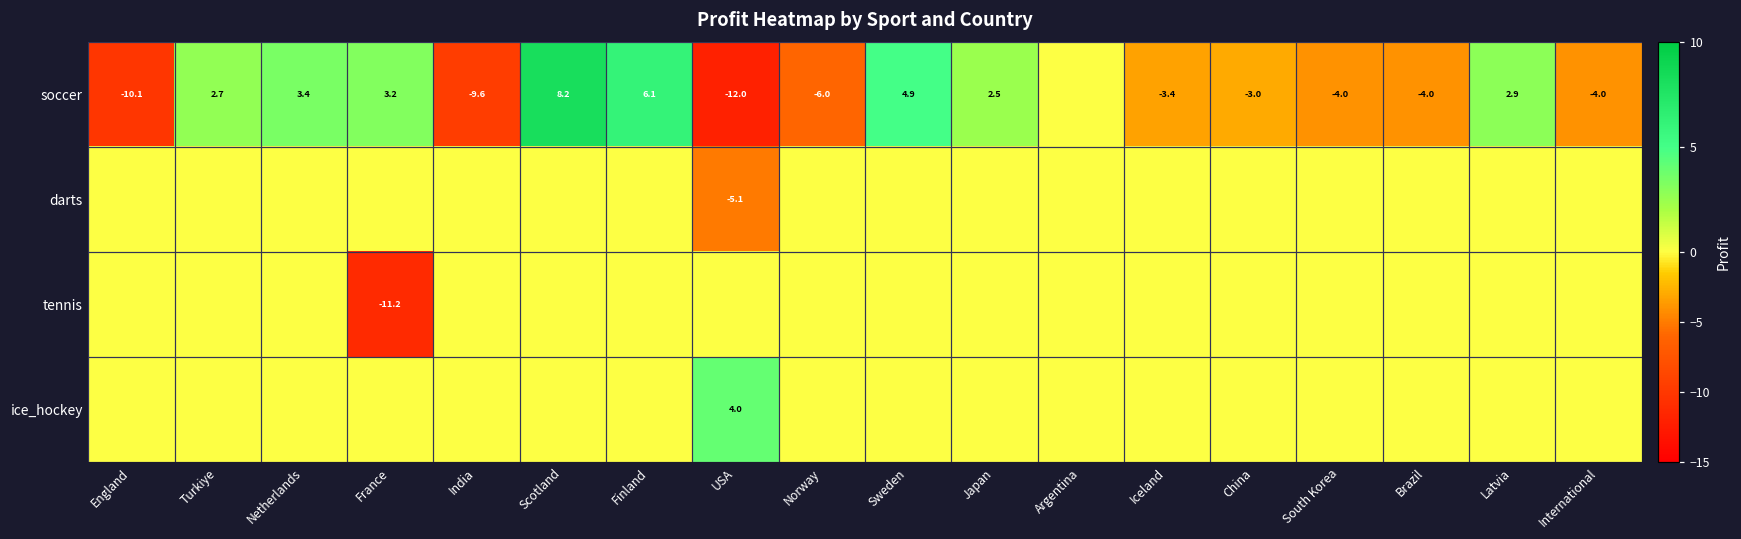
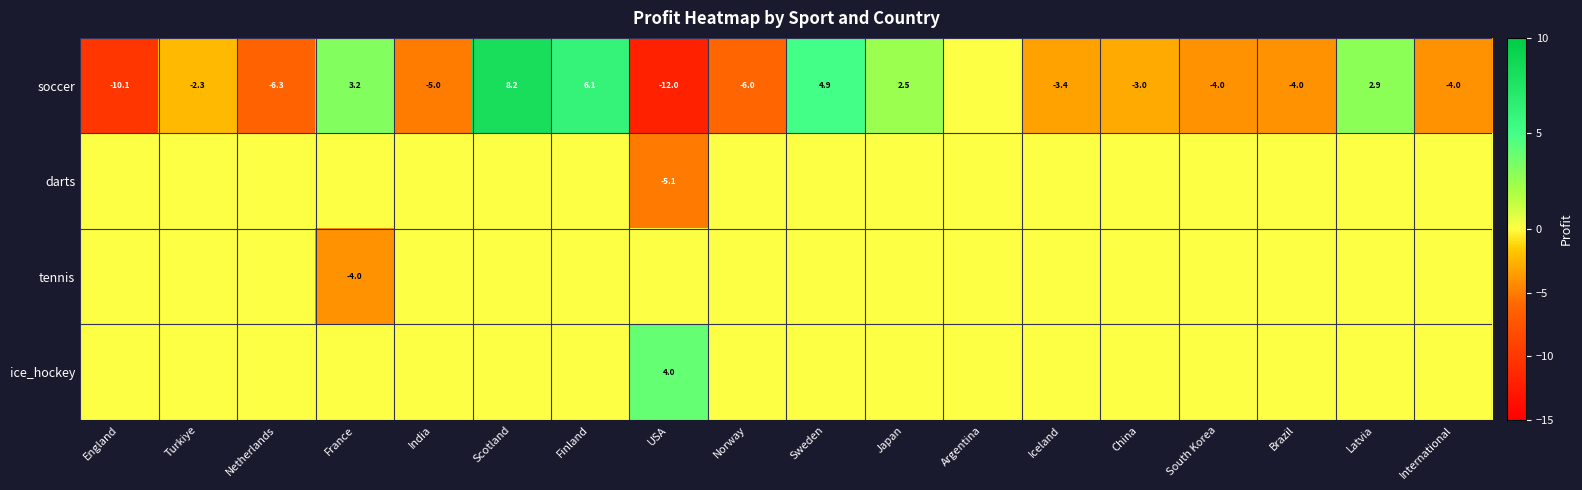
soccer, Turkiye: 2.7 -> -2.3
soccer, Netherlands: 3.4 -> -6.3
soccer, India: -9.6 -> -5.0
tennis, France: -11.2 -> -4.0
